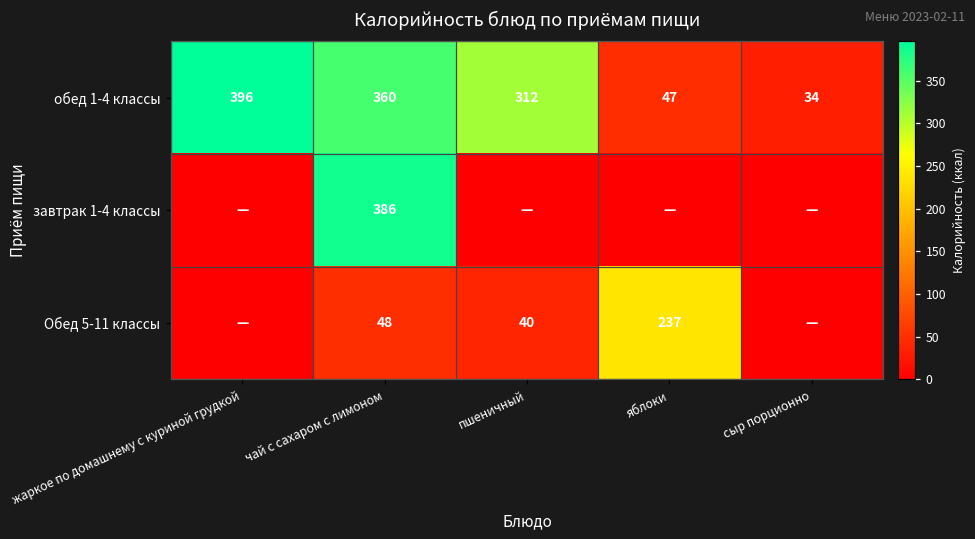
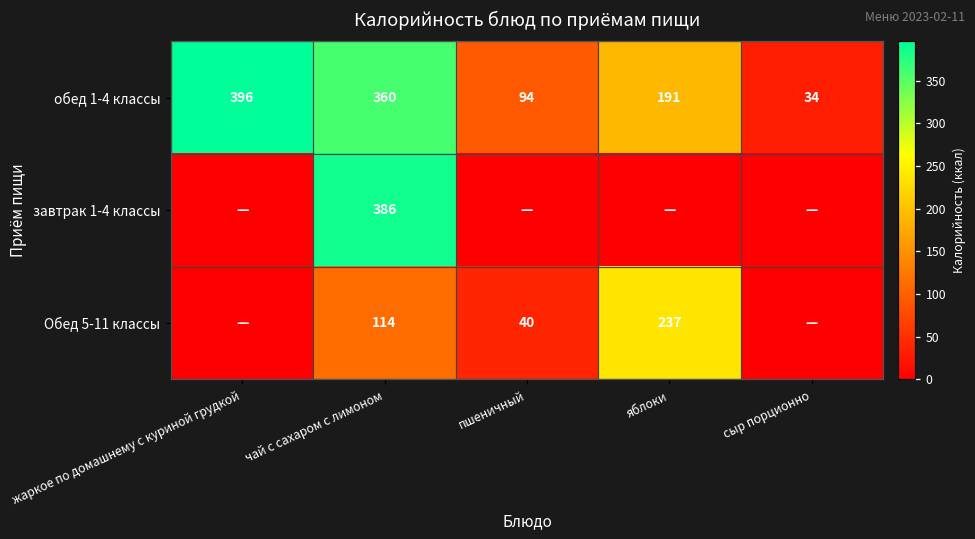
обед 1-4 классы, пшеничный: 312 -> 94
обед 1-4 классы, яблоки: 47 -> 191
Обед 5-11 классы, чай с сахаром с лимоном: 48 -> 114
